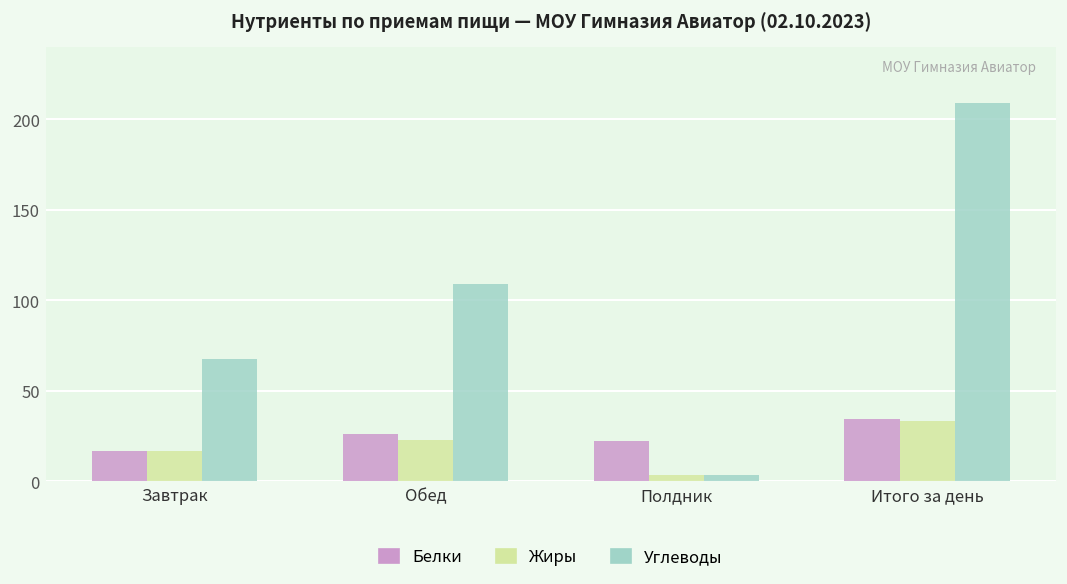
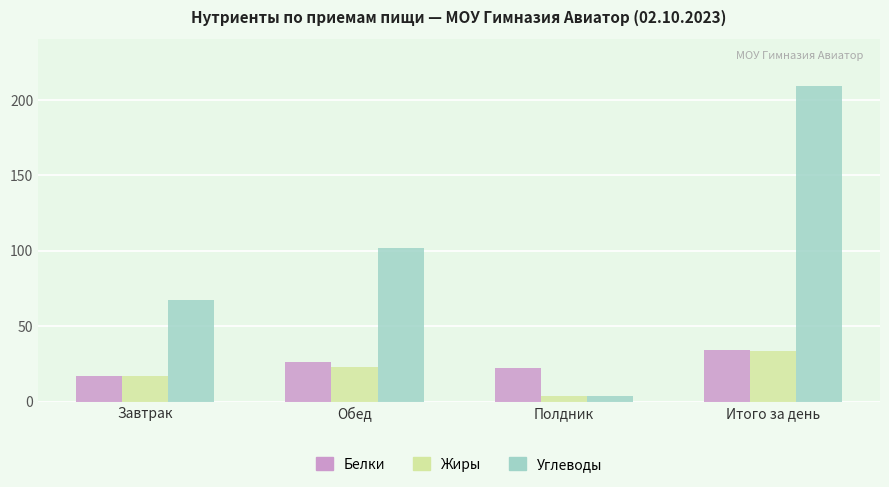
Углеводы, Обед: 109 -> 102
